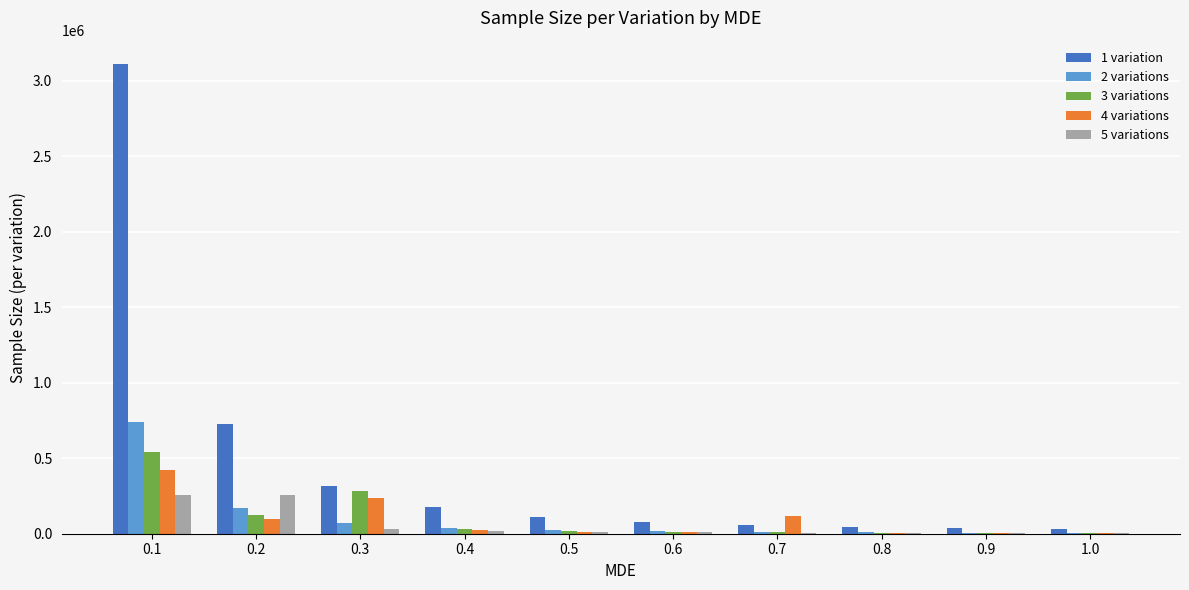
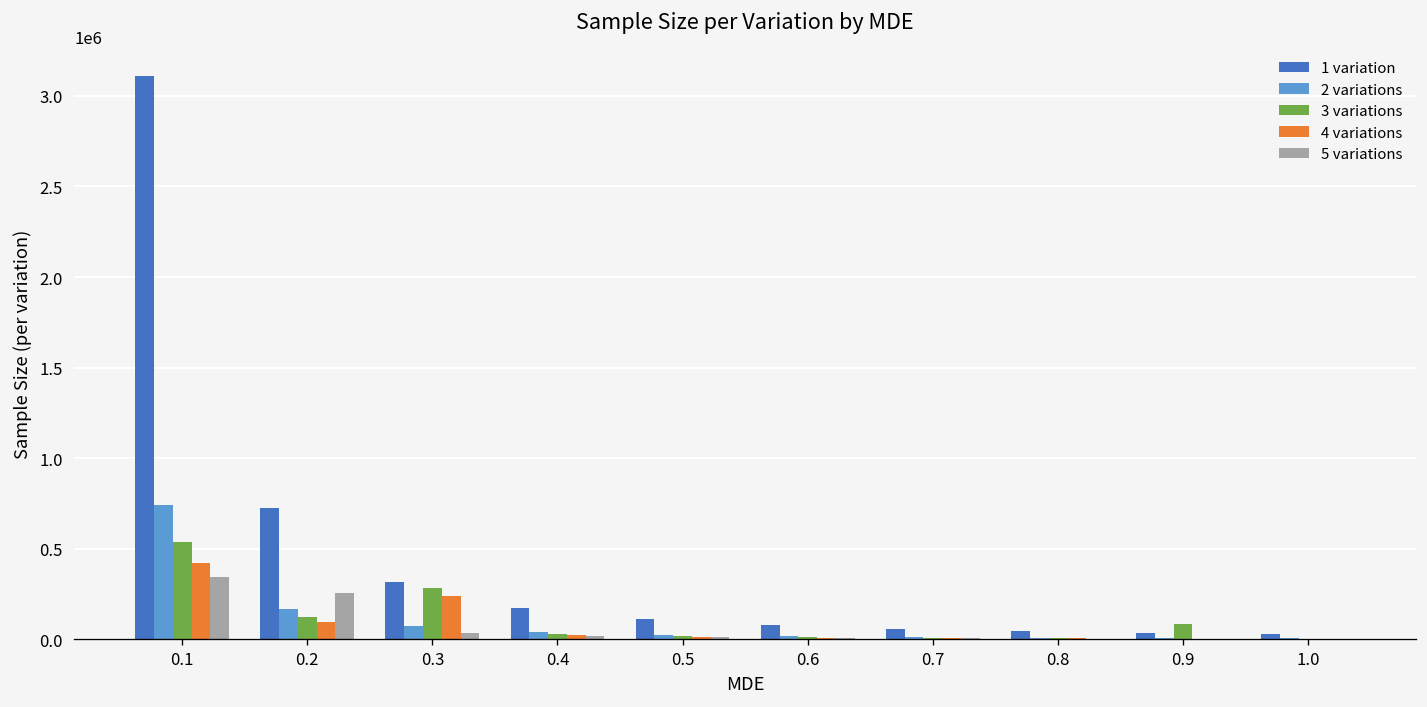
5 variations, 0.1: 260000 -> 350000
4 variations, 0.7: 120000 -> 10000
3 variations, 0.9: 10000 -> 90000
